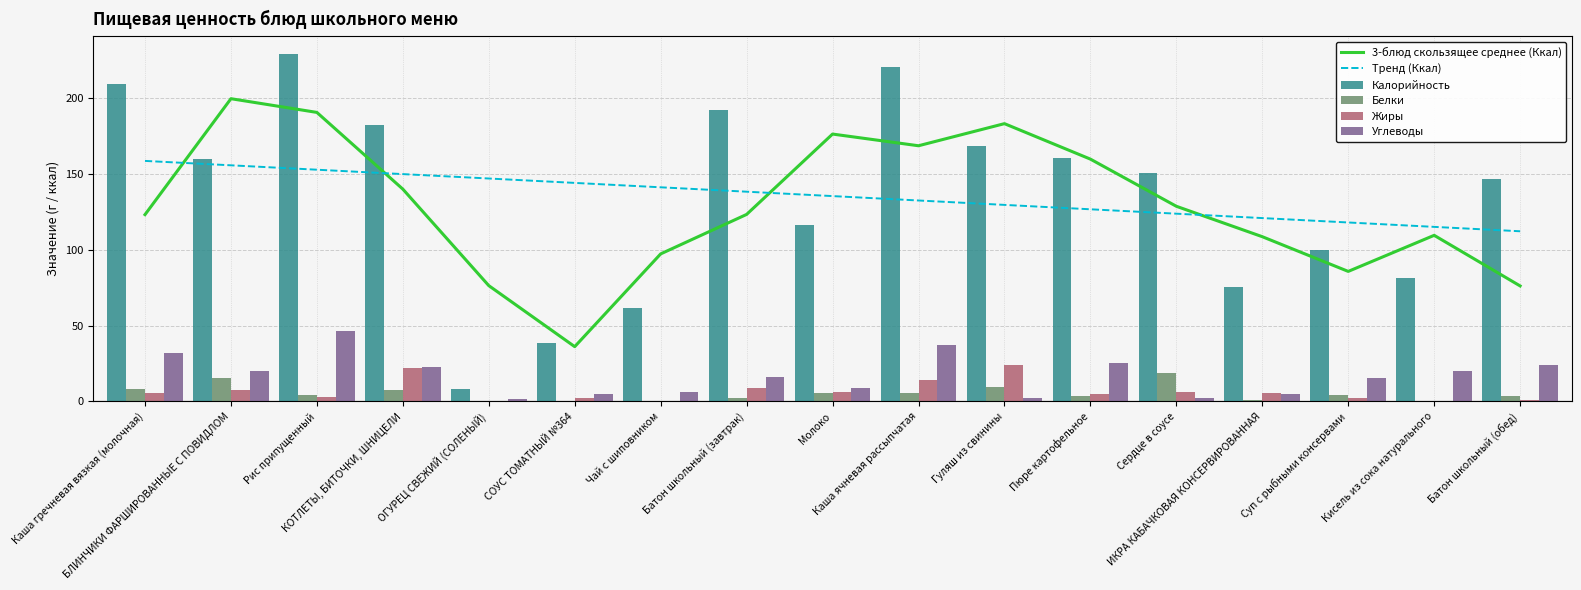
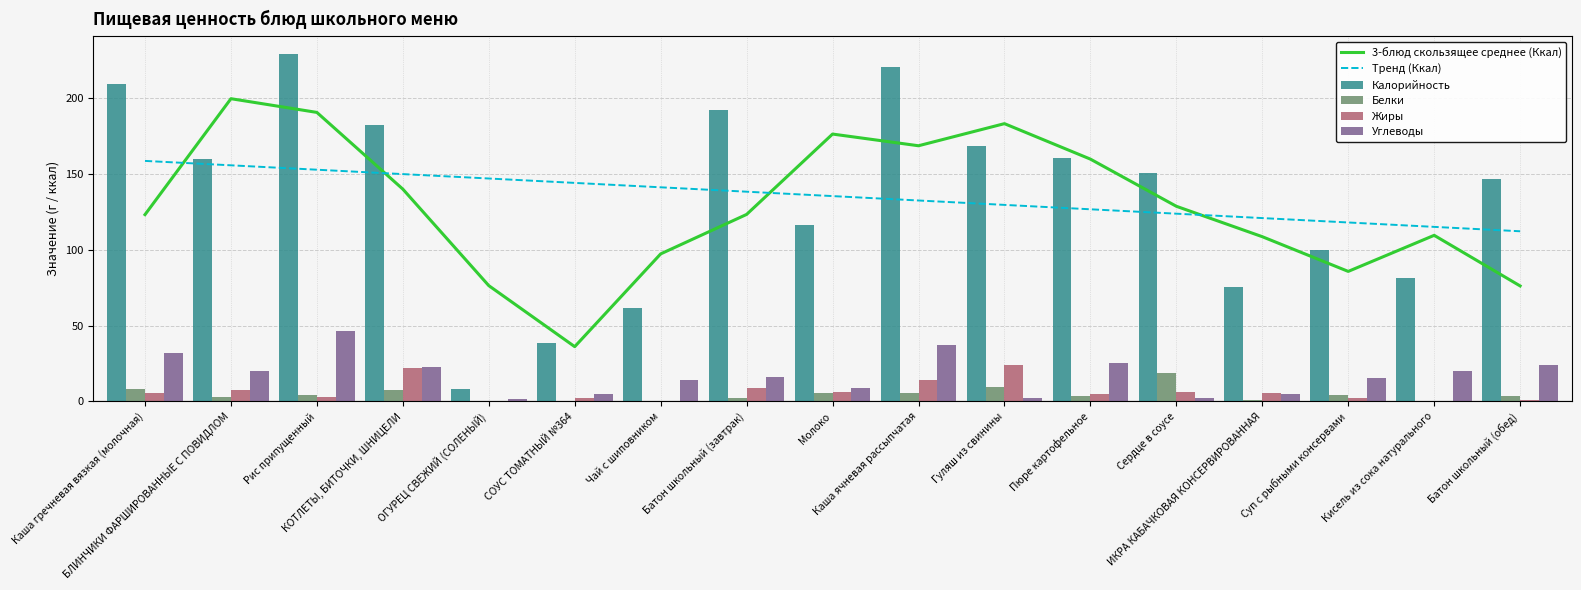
Белки, БЛИНЧИКИ ФАРШИРОВАННЫЕ С ПОВИДЛОМ: 15 -> 3
Углеводы, Чай с шиповником: 6 -> 14
